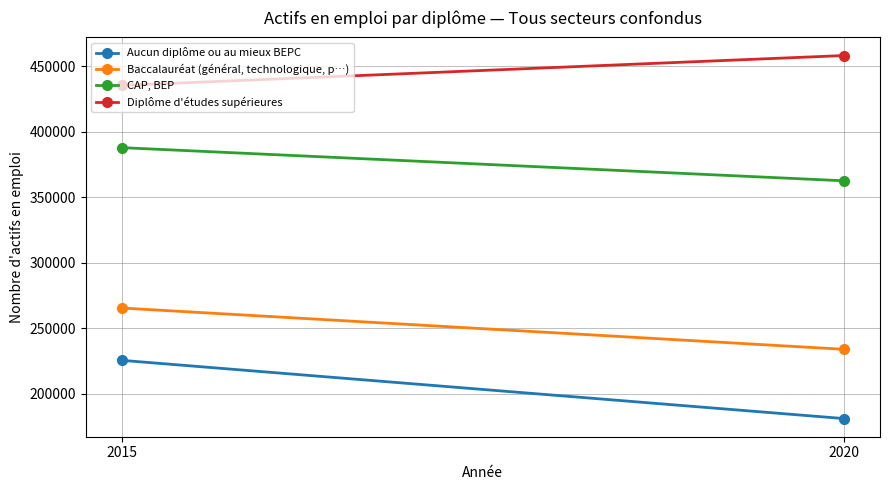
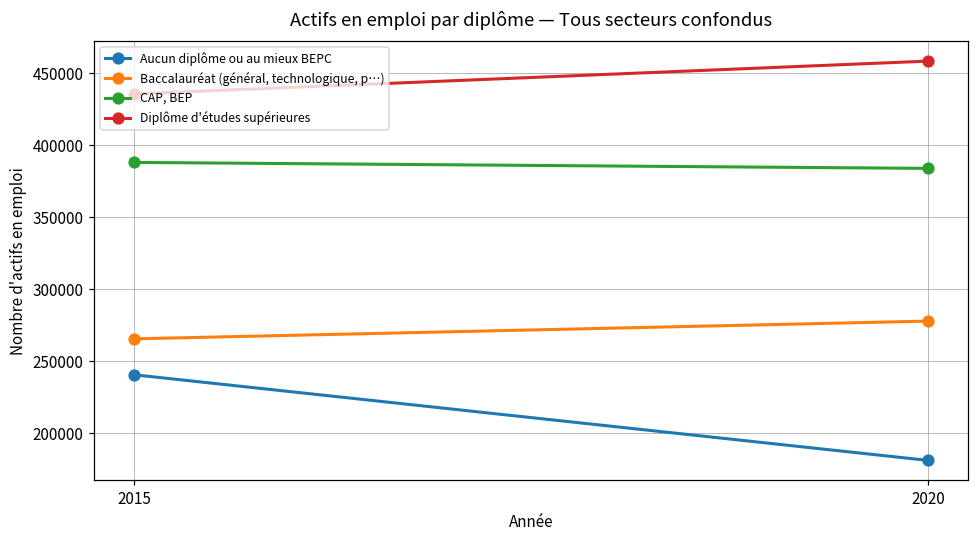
Aucun diplôme ou au mieux BEPC, 2015: 226000 -> 241000
Baccalauréat (général, technologique, p…), 2020: 234000 -> 278000
CAP, BEP, 2020: 363000 -> 384000
